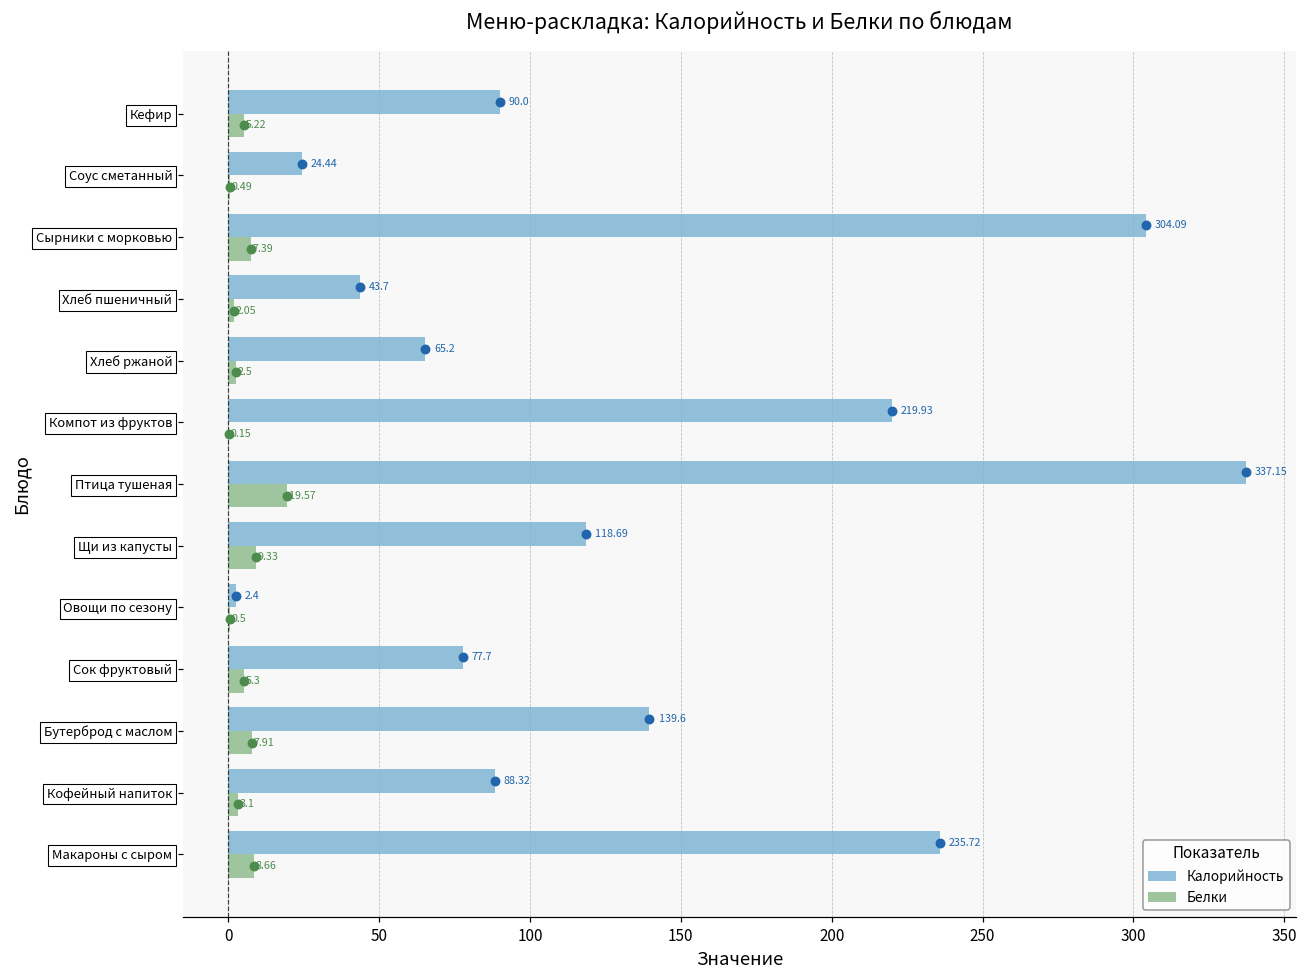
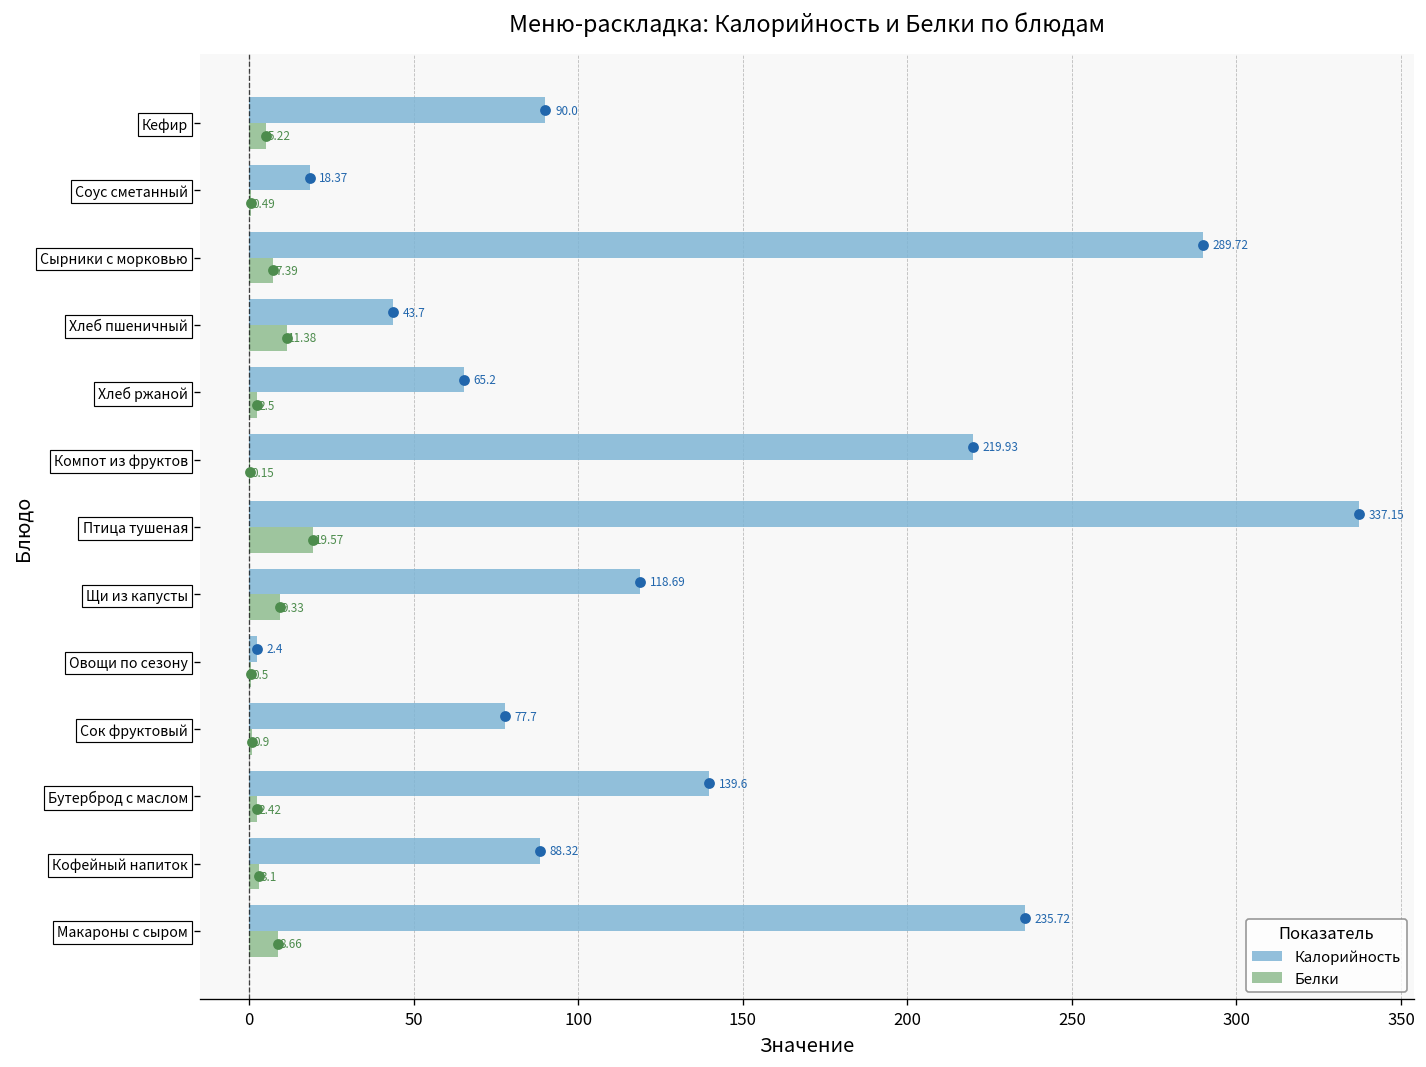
Калорийность, Соус сметанный: 24.44 -> 18.37
Калорийность, Сырники с морковью: 304.09 -> 289.72
Белки, Хлеб пшеничный: 2.05 -> 11.38
Белки, Сок фруктовый: 5.3 -> 0.9
Белки, Бутерброд с маслом: 7.91 -> 2.42
